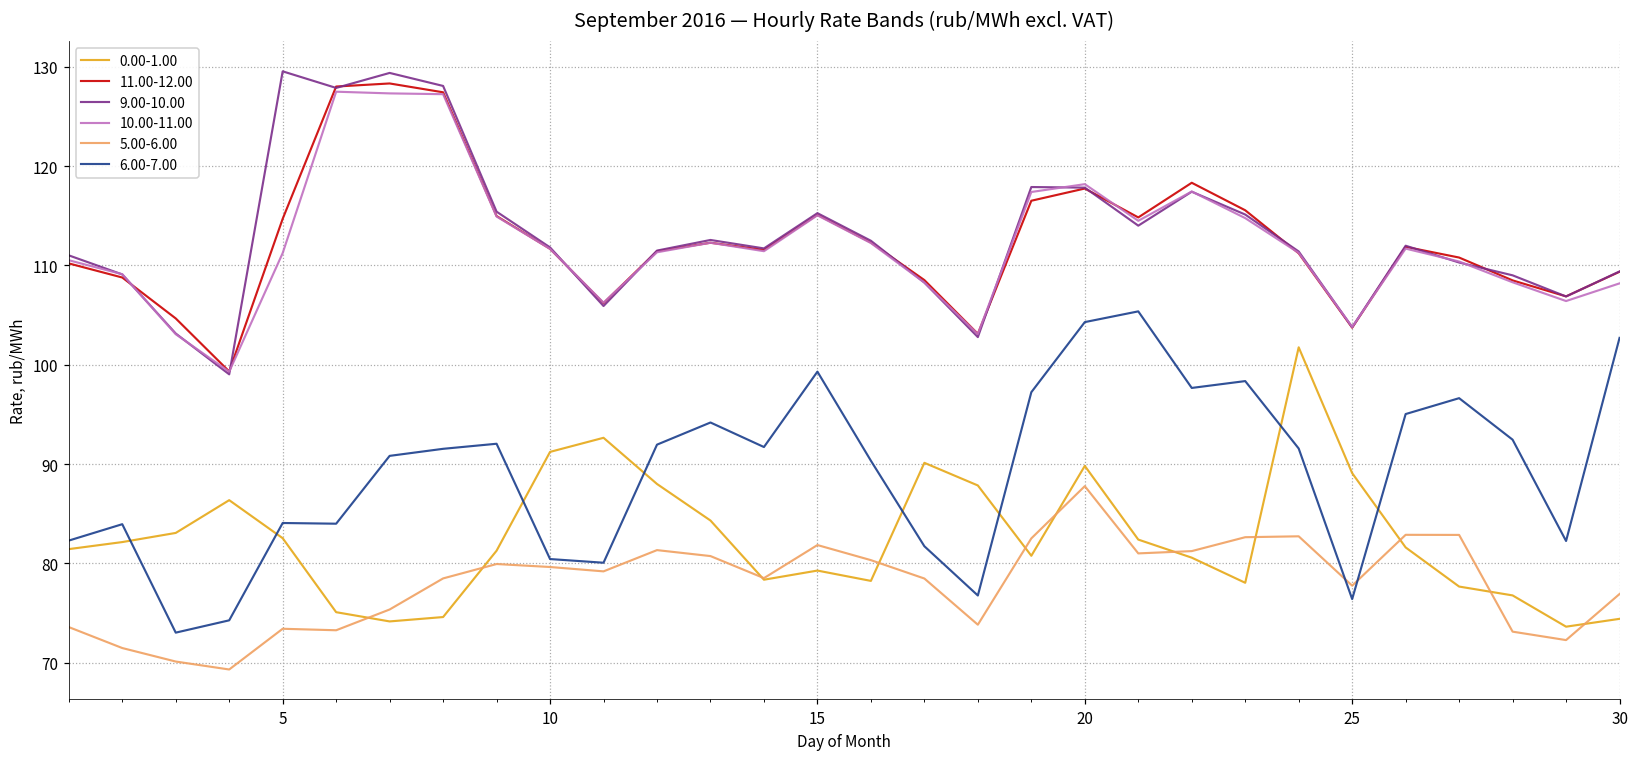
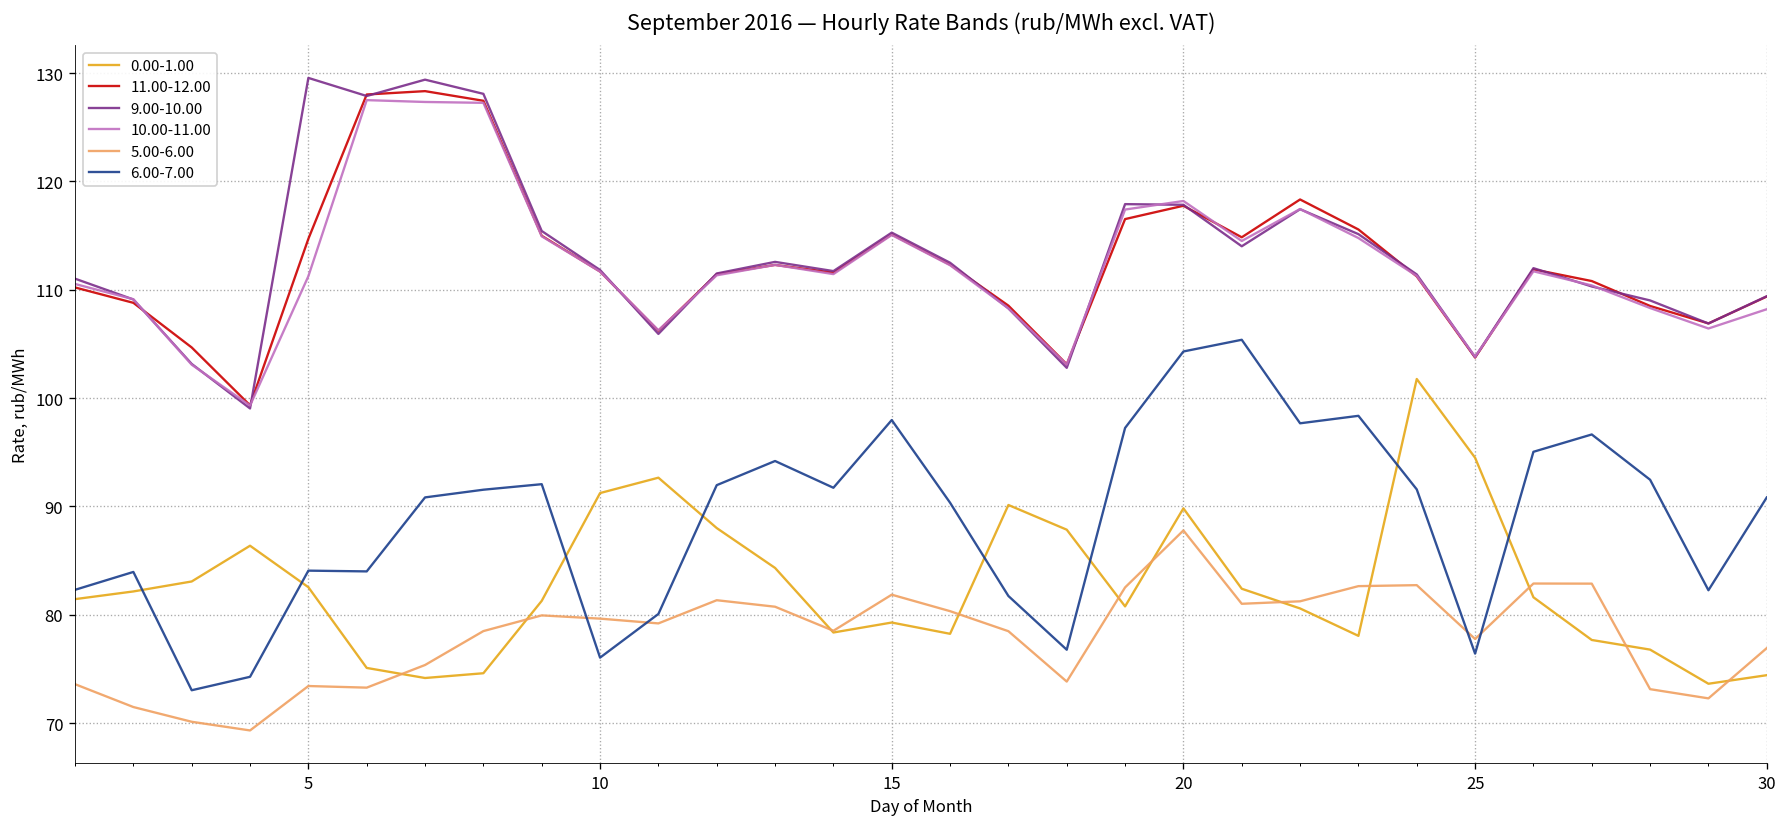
6.00-7.00, 10: 80 -> 76
6.00-7.00, 15: 99 -> 98
0.00-1.00, 25: 89 -> 94
6.00-7.00, 30: 103 -> 91
